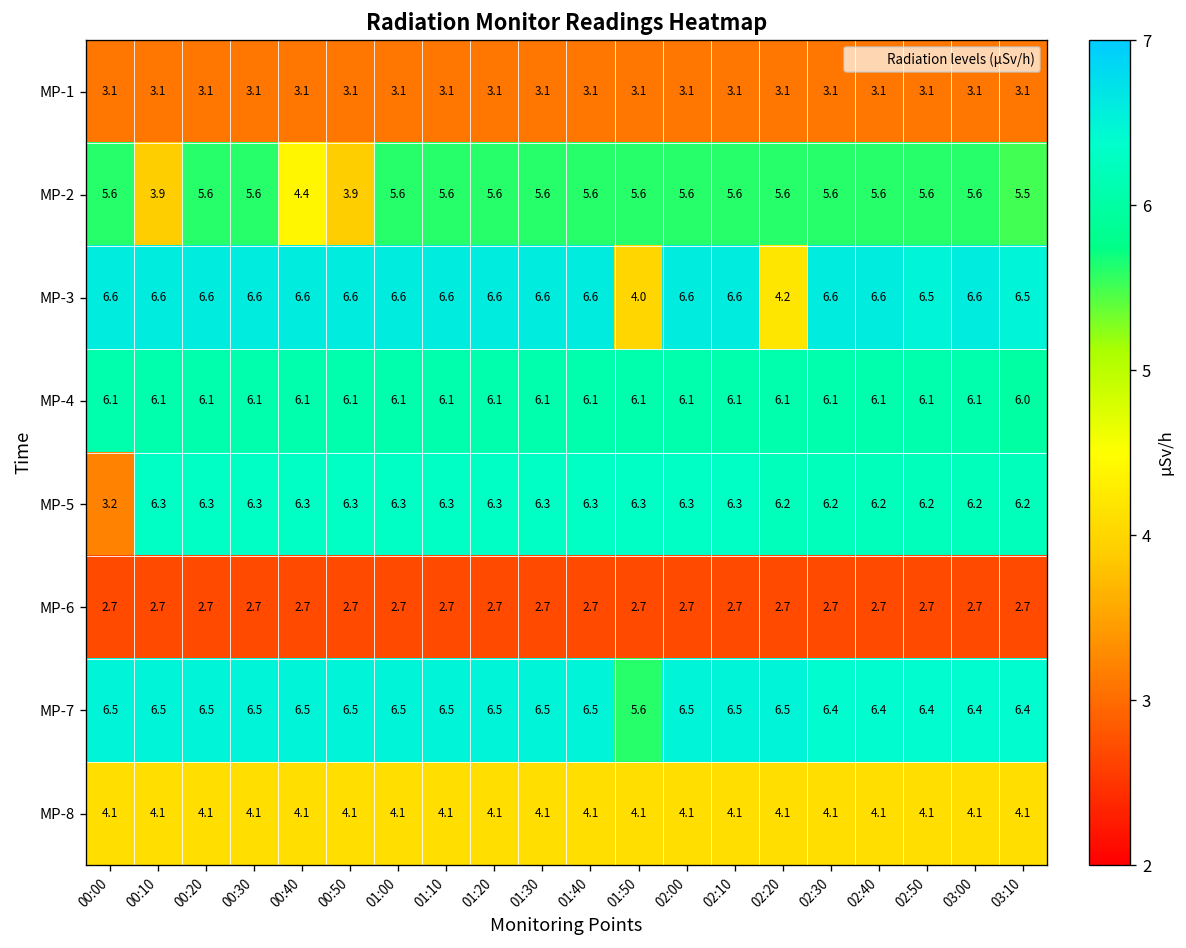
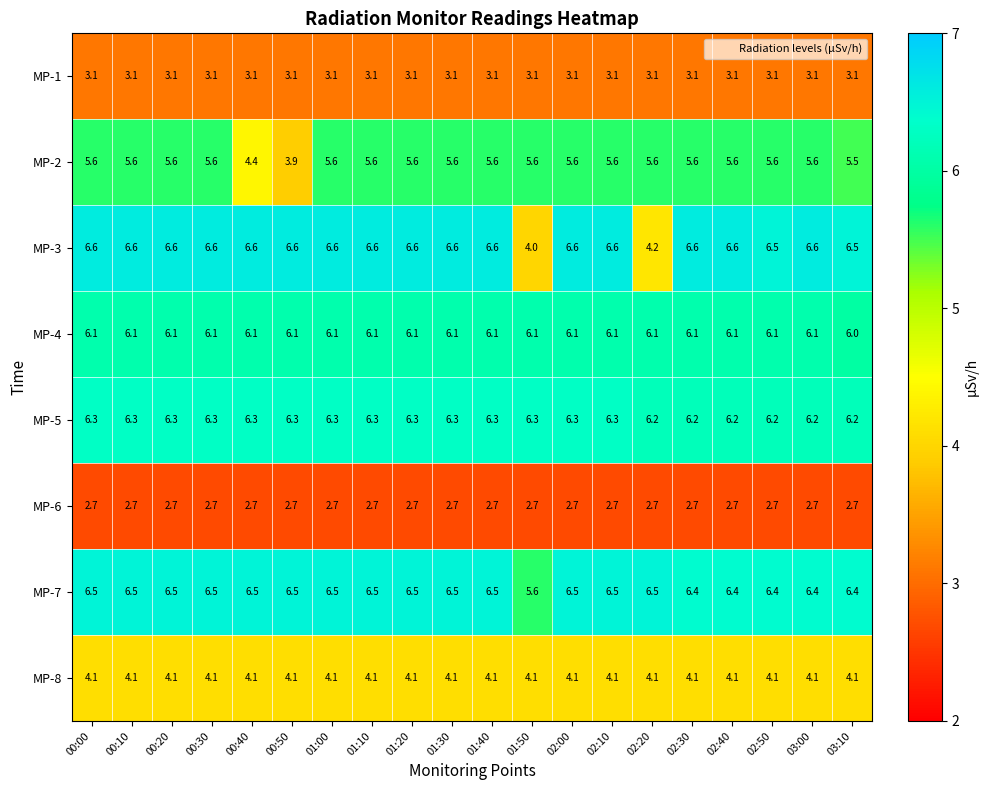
MP-2, 00:10: 3.9 -> 5.6
MP-5, 00:00: 3.2 -> 6.3
